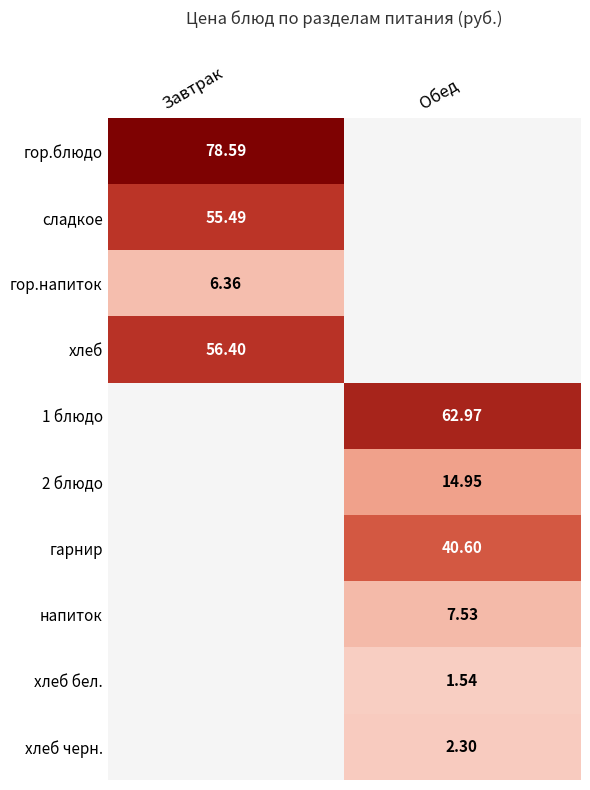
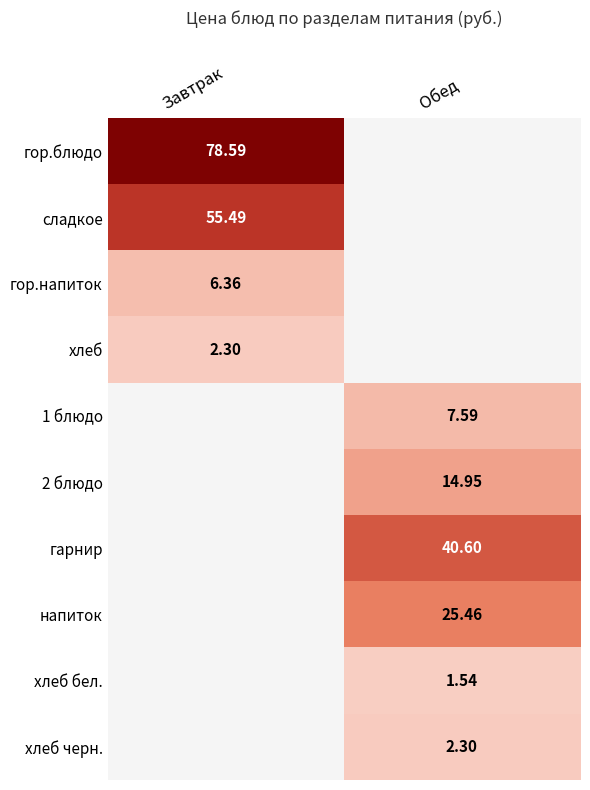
хлеб, Завтрак: 56.40 -> 2.30
1 блюдо, Обед: 62.97 -> 7.59
напиток, Обед: 7.53 -> 25.46
